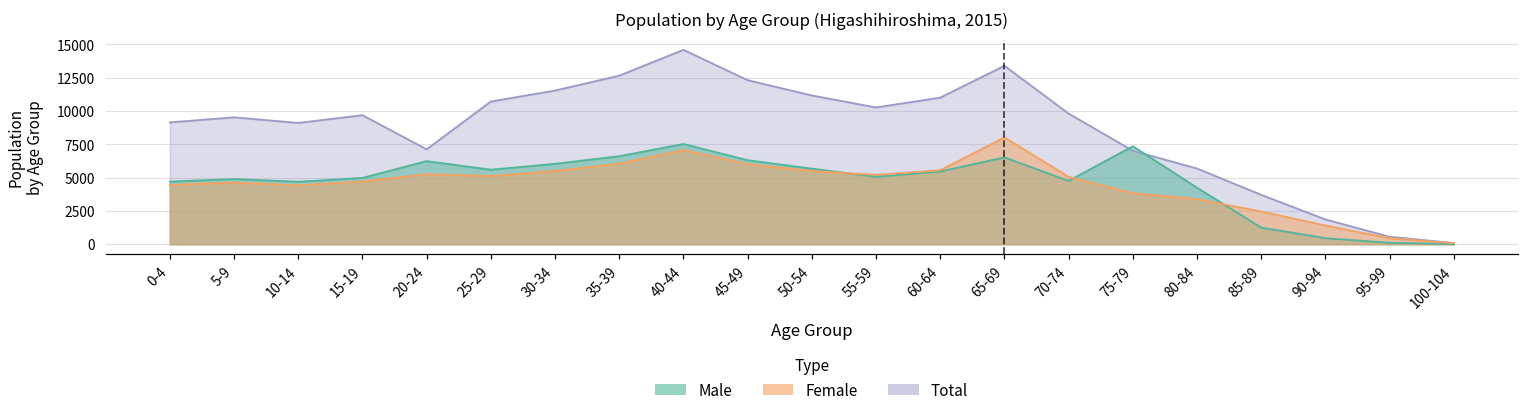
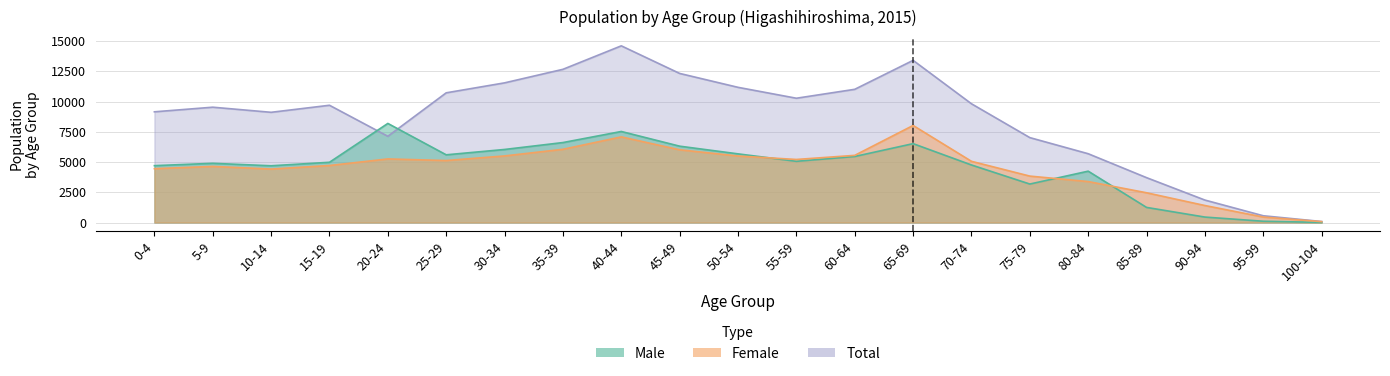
Male, 20-24: 6200 -> 8200
Male, 75-79: 7400 -> 3200
